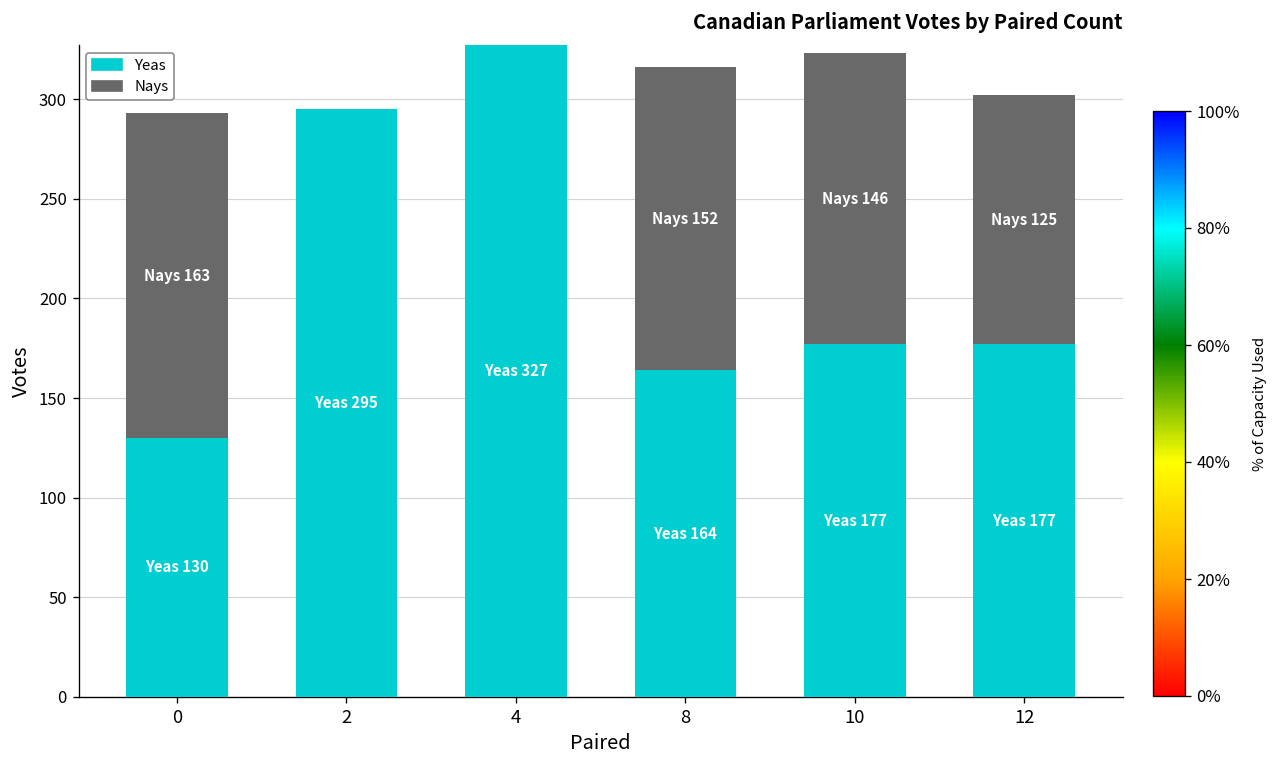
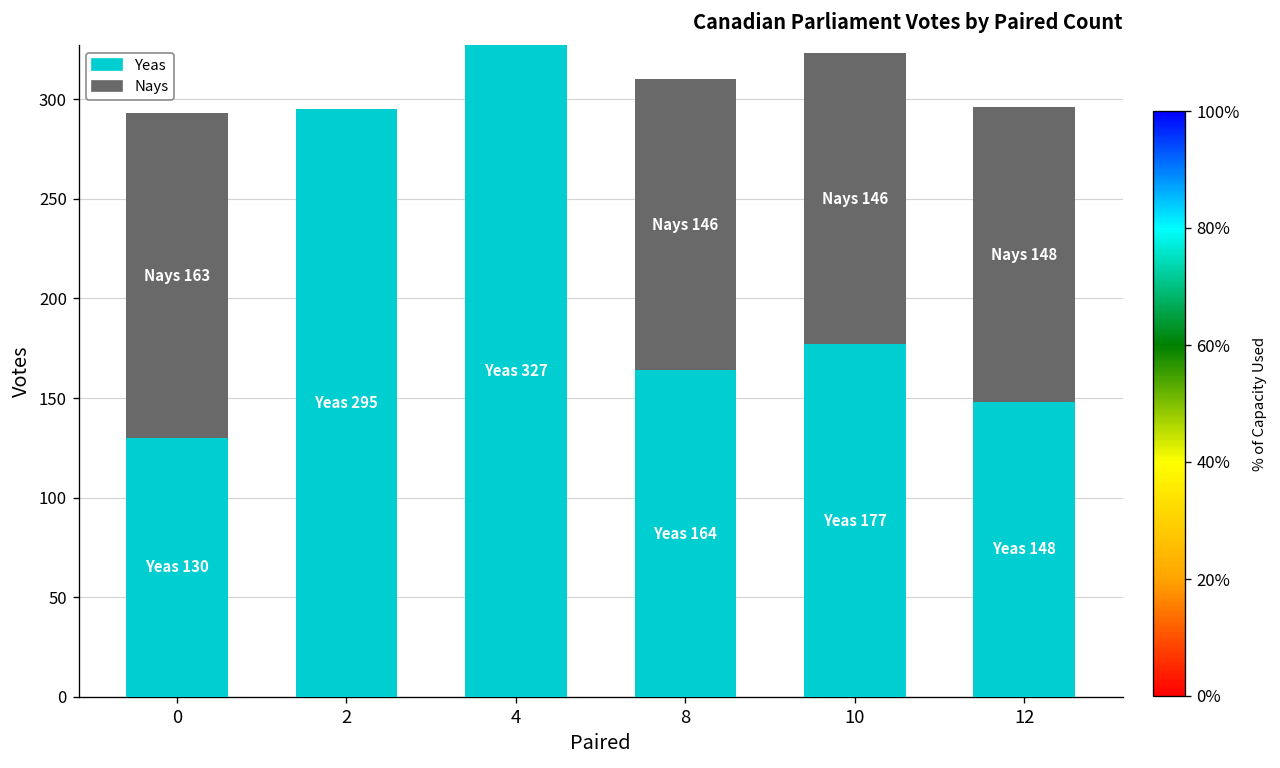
Nays, 8: 152 -> 146
Yeas, 12: 177 -> 148
Nays, 12: 125 -> 148
